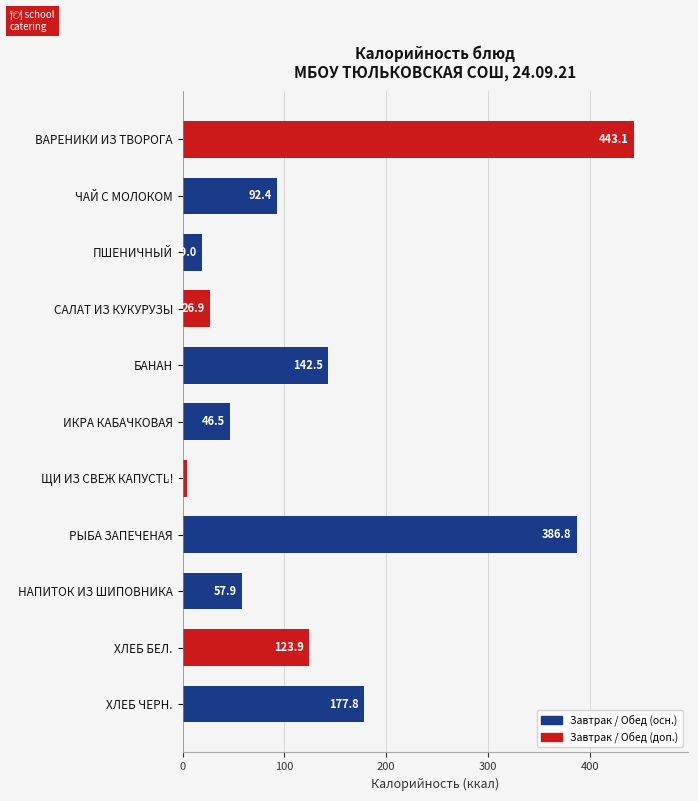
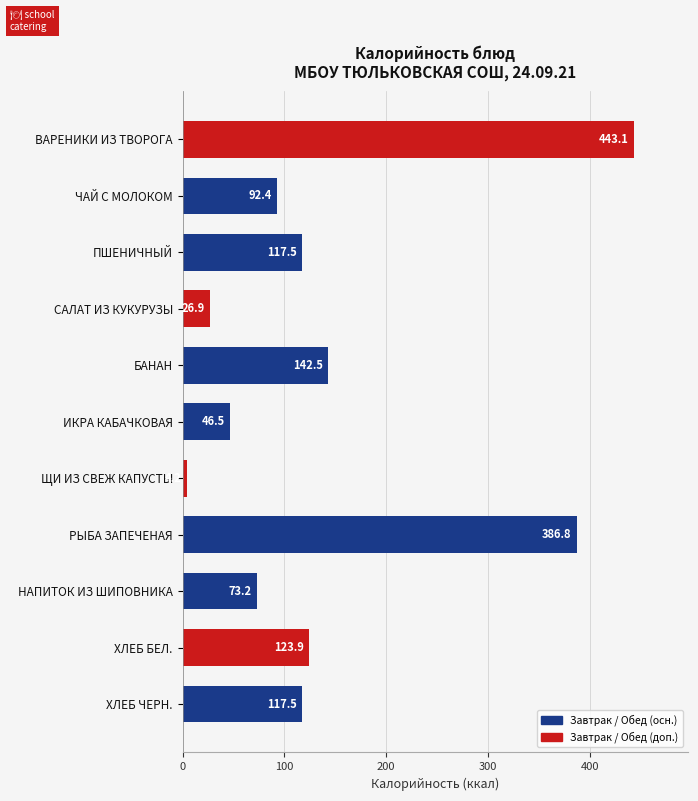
ПШЕНИЧНЫЙ: 19.0 -> 117.5
НАПИТОК ИЗ ШИПОВНИКА: 57.9 -> 73.2
ХЛЕБ ЧЕРН.: 177.8 -> 117.5
